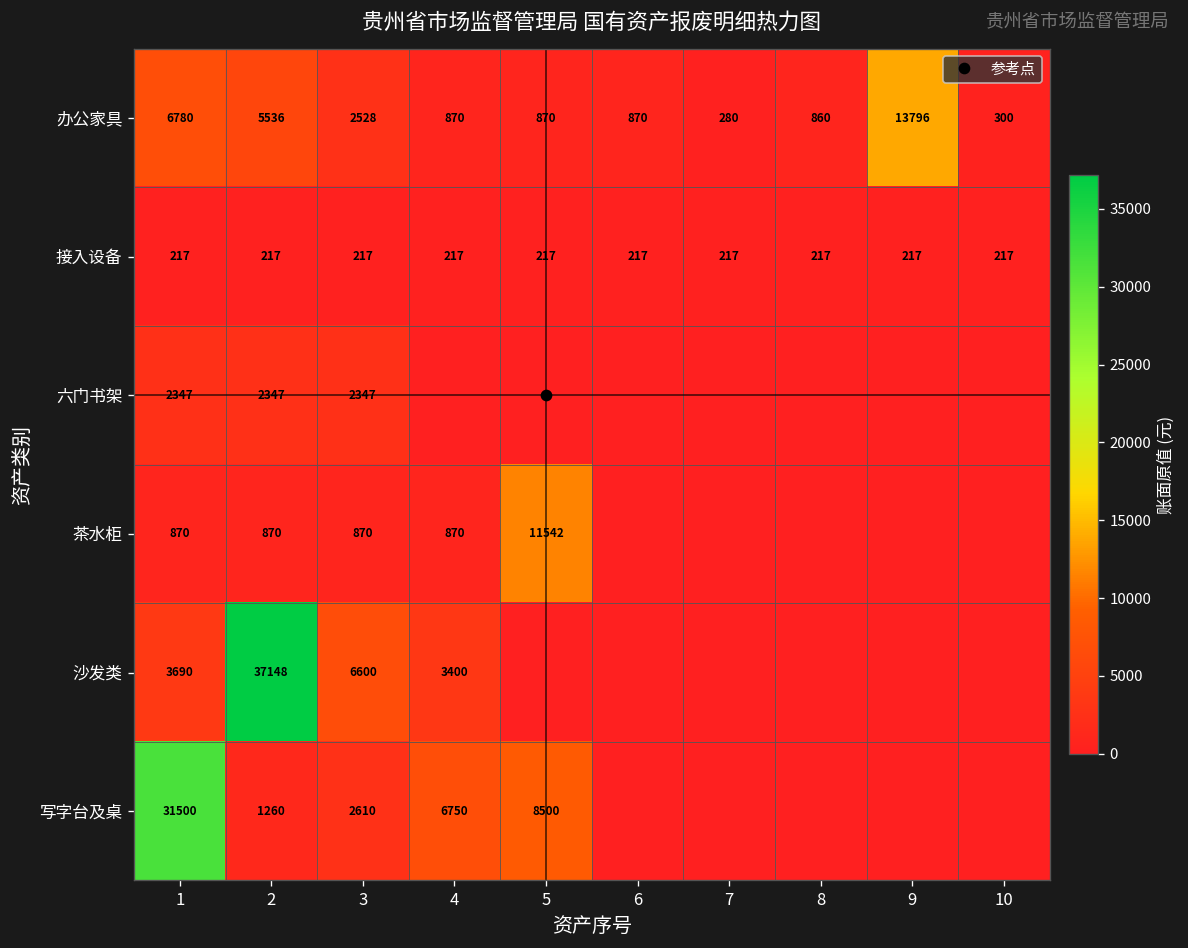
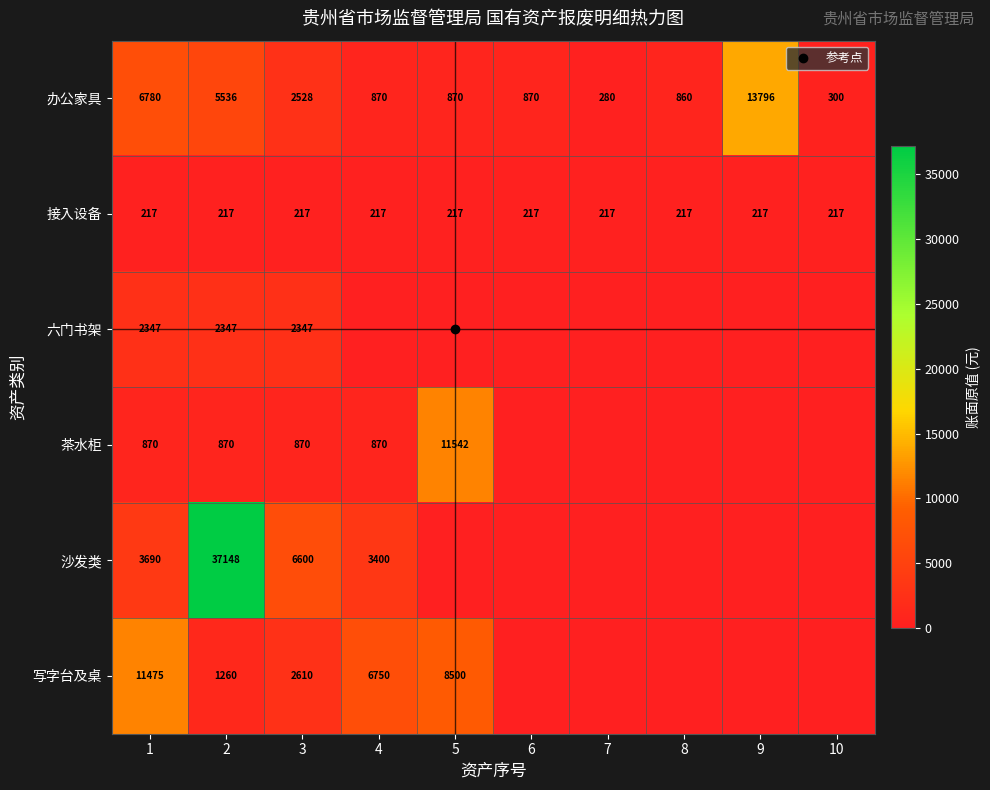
写字台及桌, 1: 31500 -> 11475
